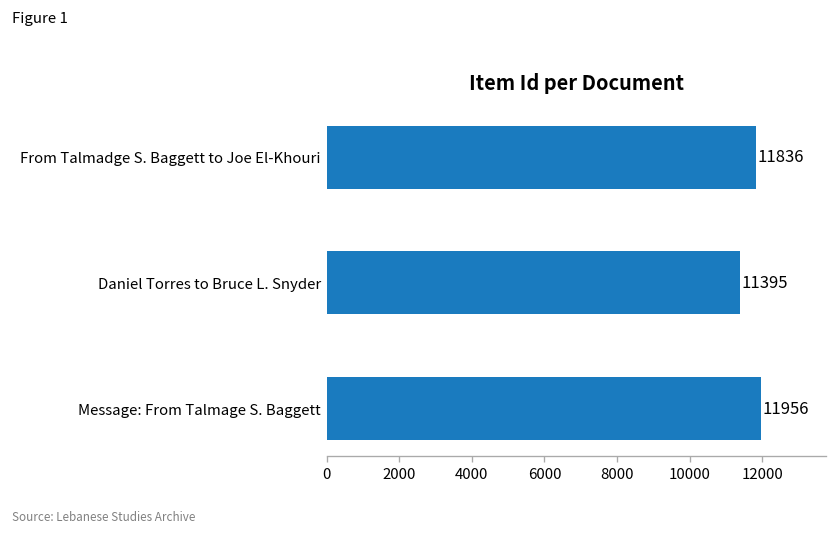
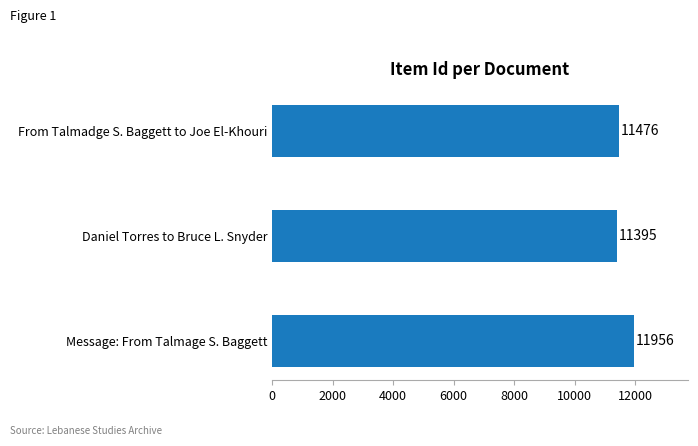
From Talmadge S. Baggett to Joe El-Khouri: 11836 -> 11476
